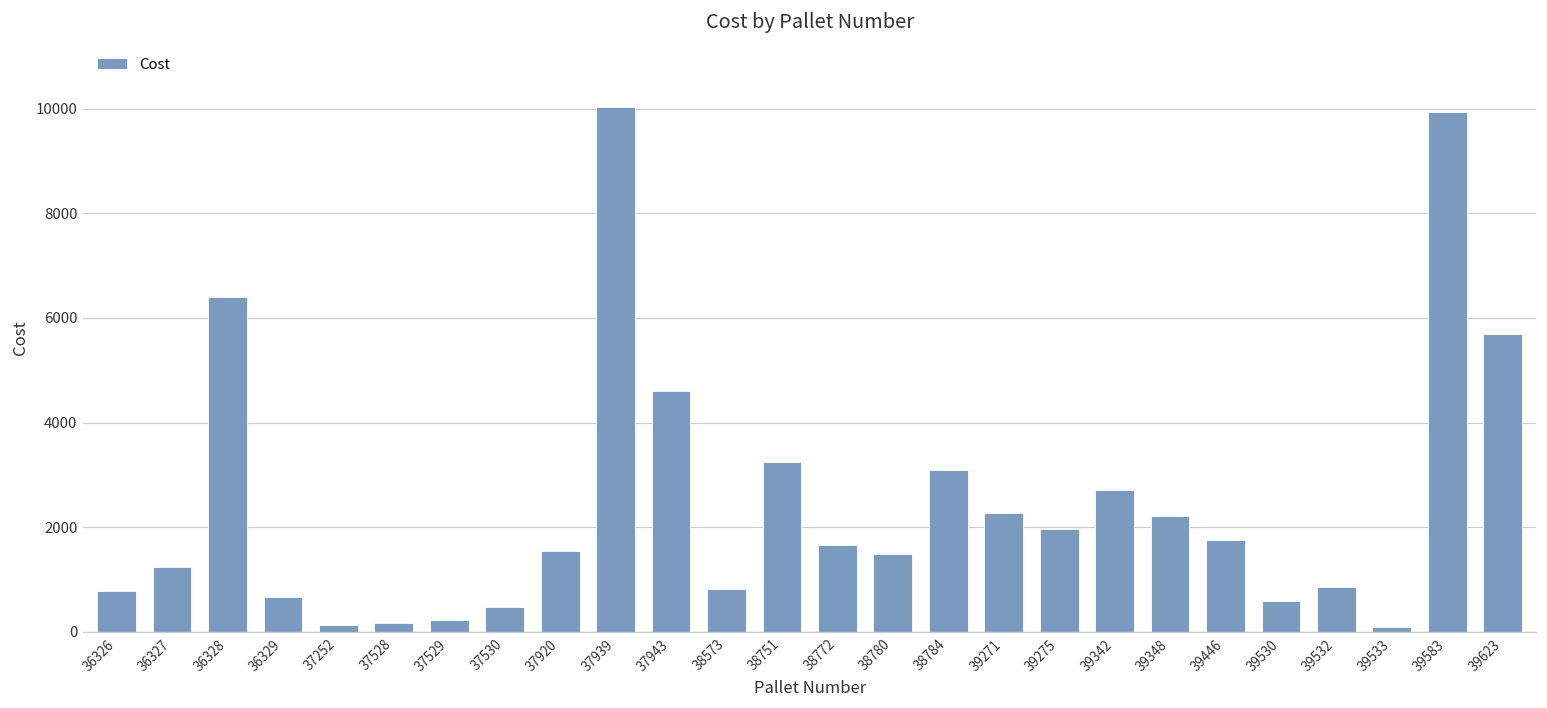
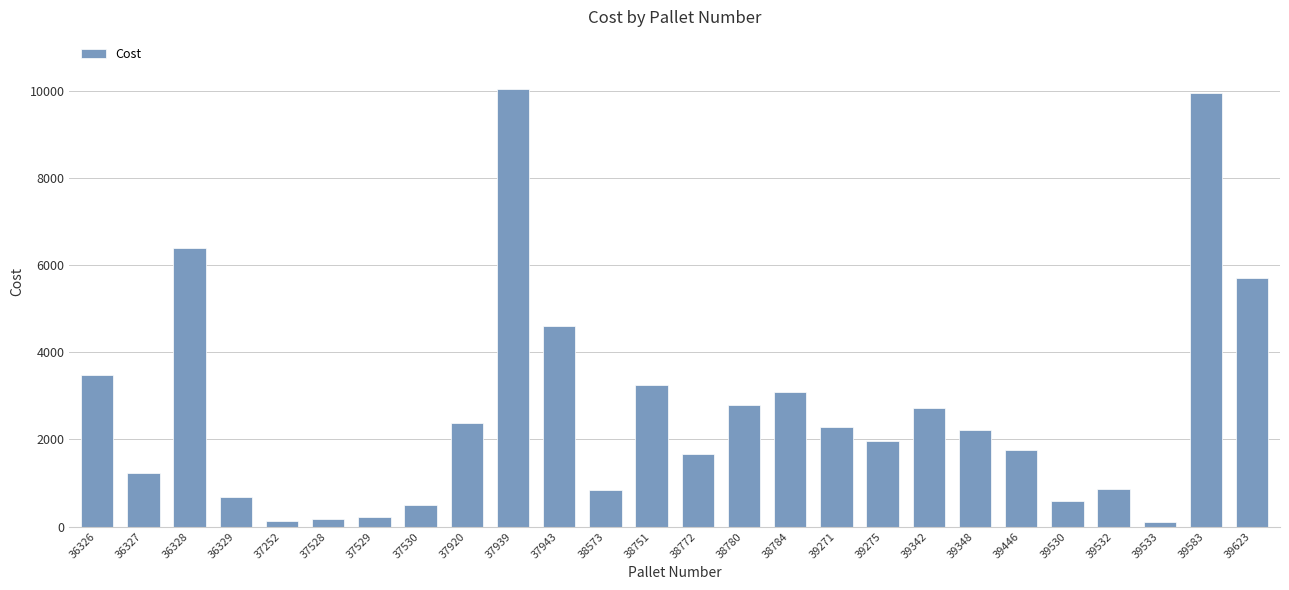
36326: 800 -> 3500
37920: 1500 -> 2400
38780: 1500 -> 2800
